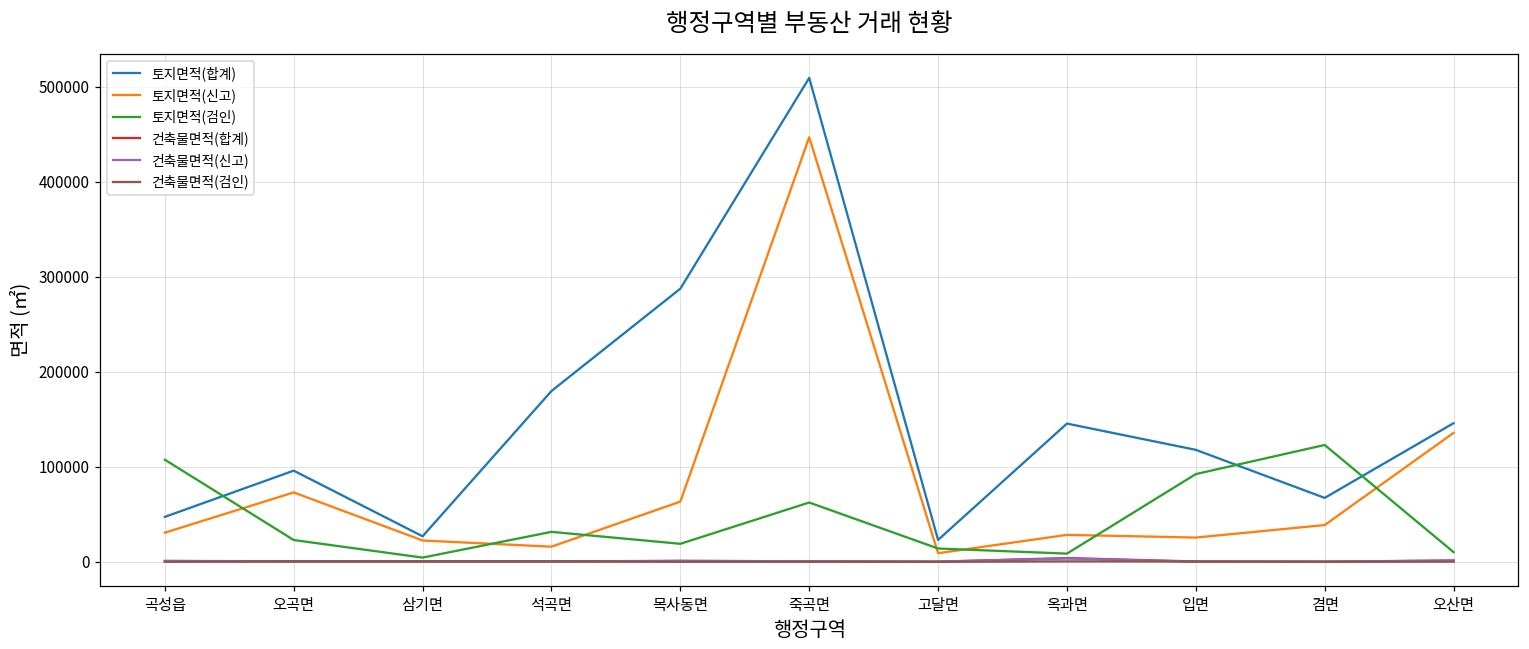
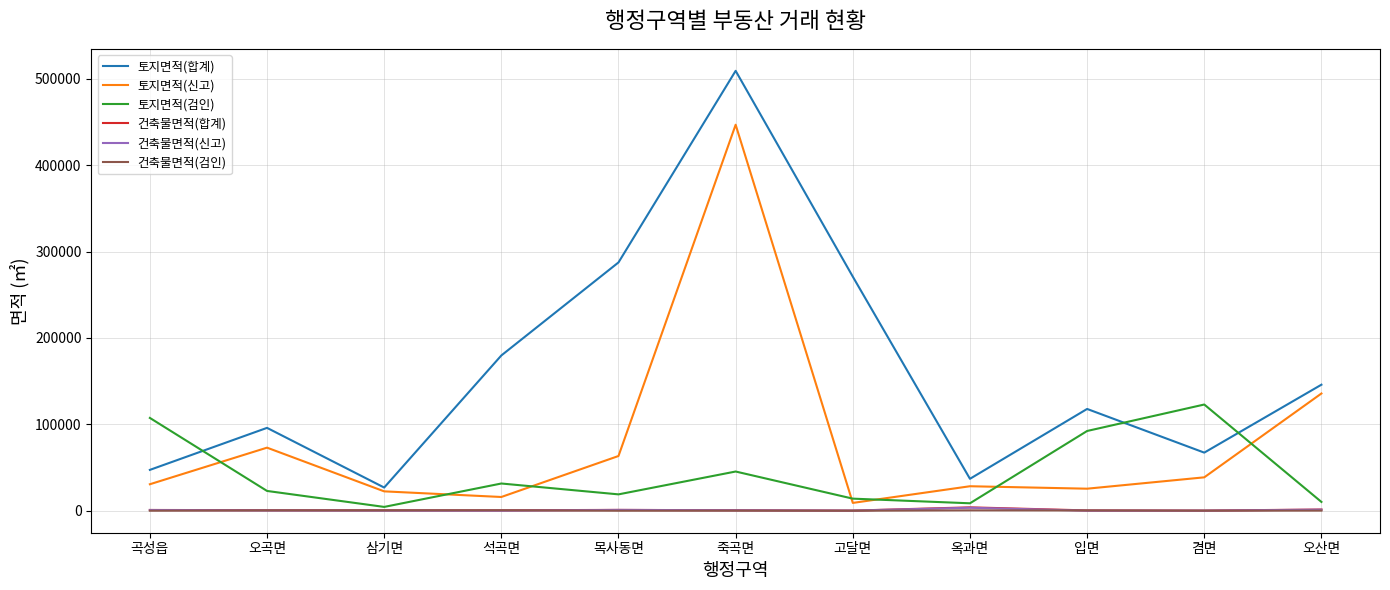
토지면적(검인), 죽곡면: 60000 -> 50000
토지면적(합계), 고달면: 20000 -> 270000
토지면적(합계), 옥과면: 150000 -> 40000
